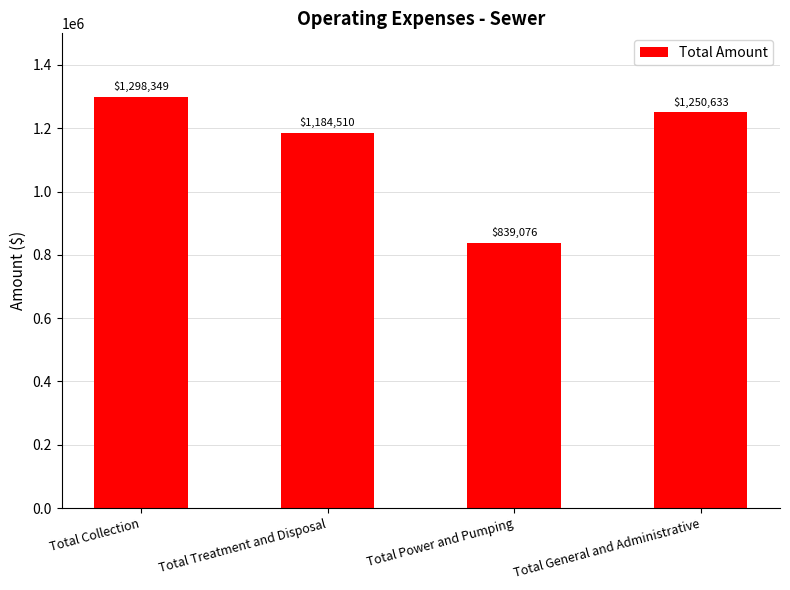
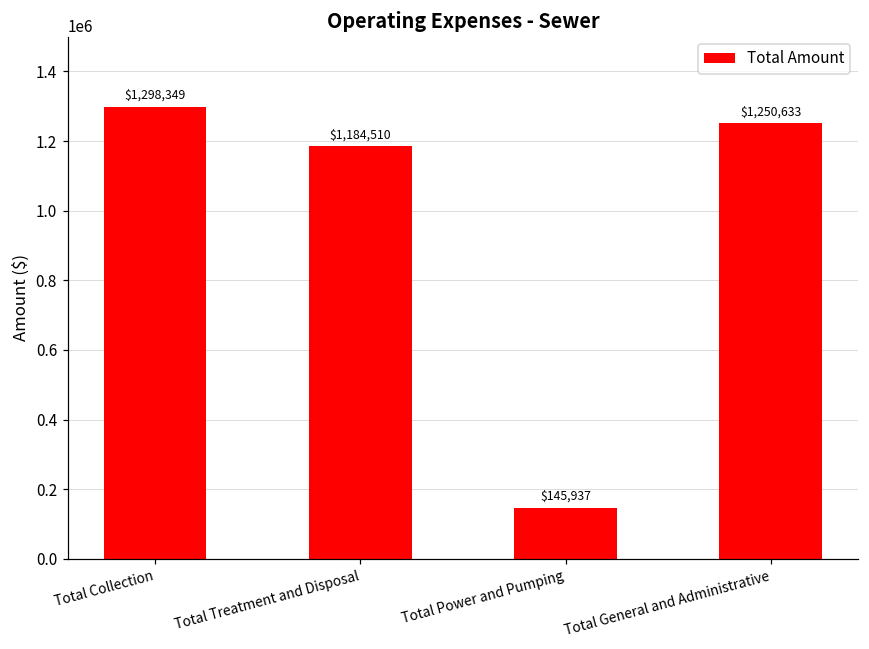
Total Power and Pumping: $839,076 -> $145,937
